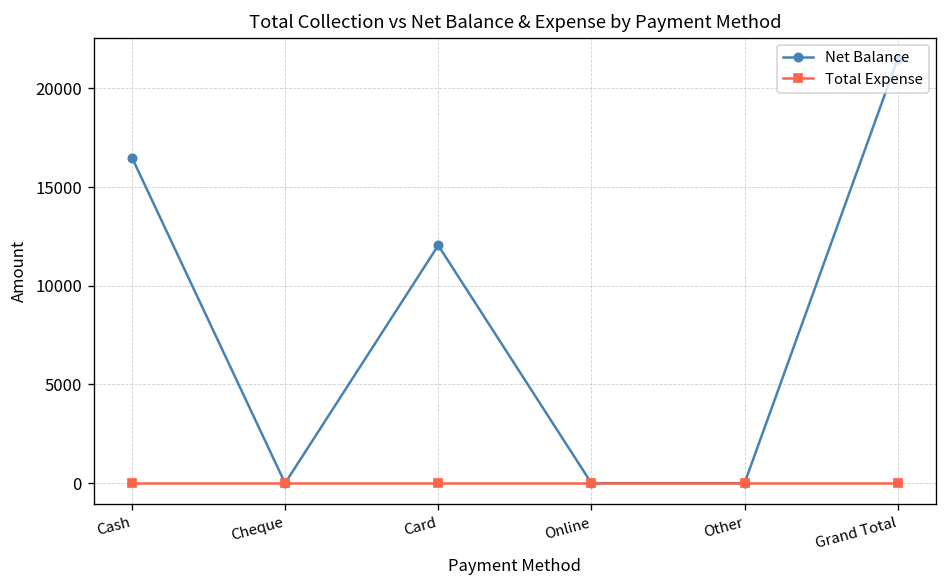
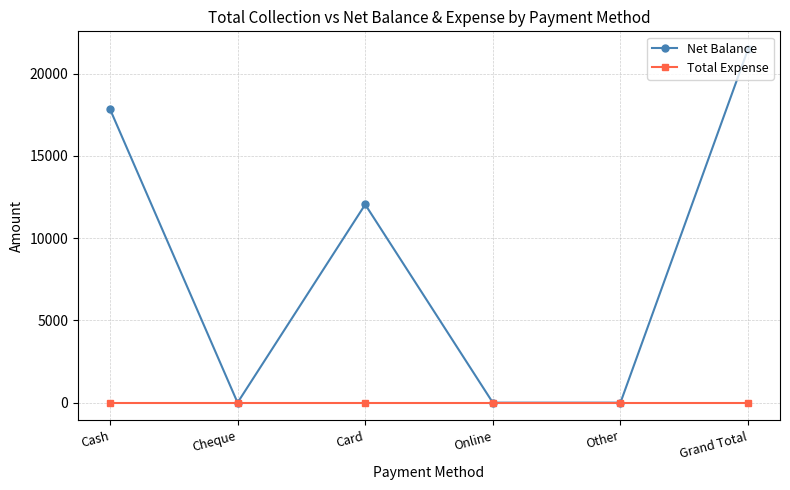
Net Balance, Cash: 16500 -> 17900
